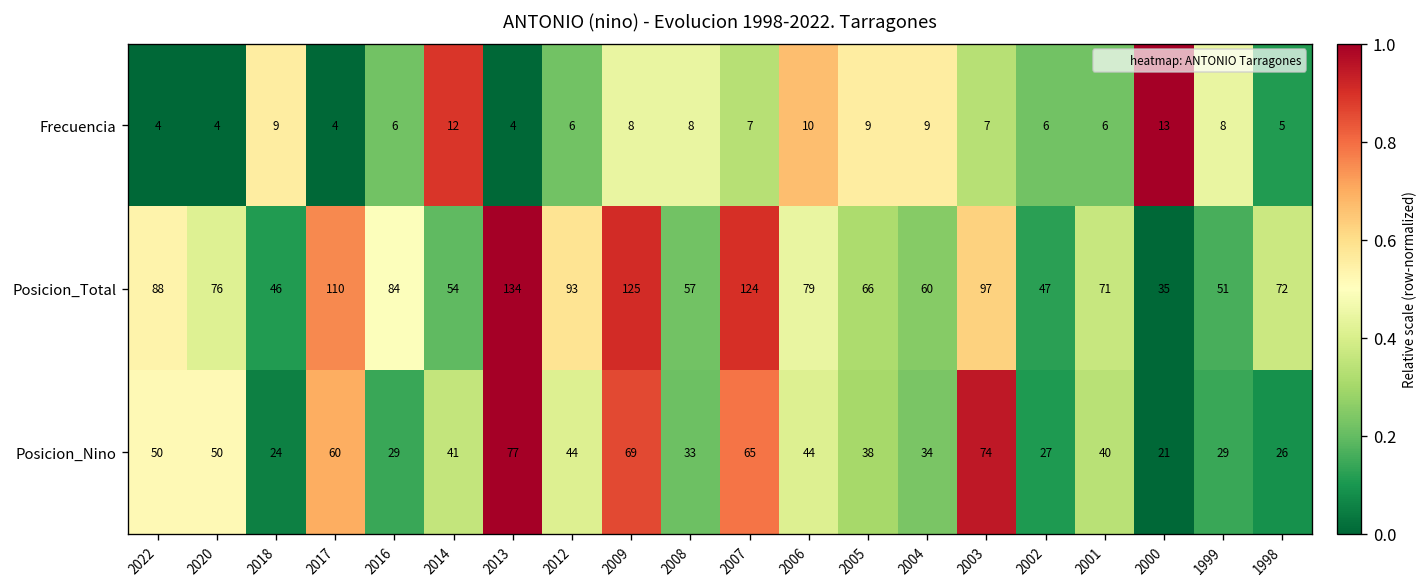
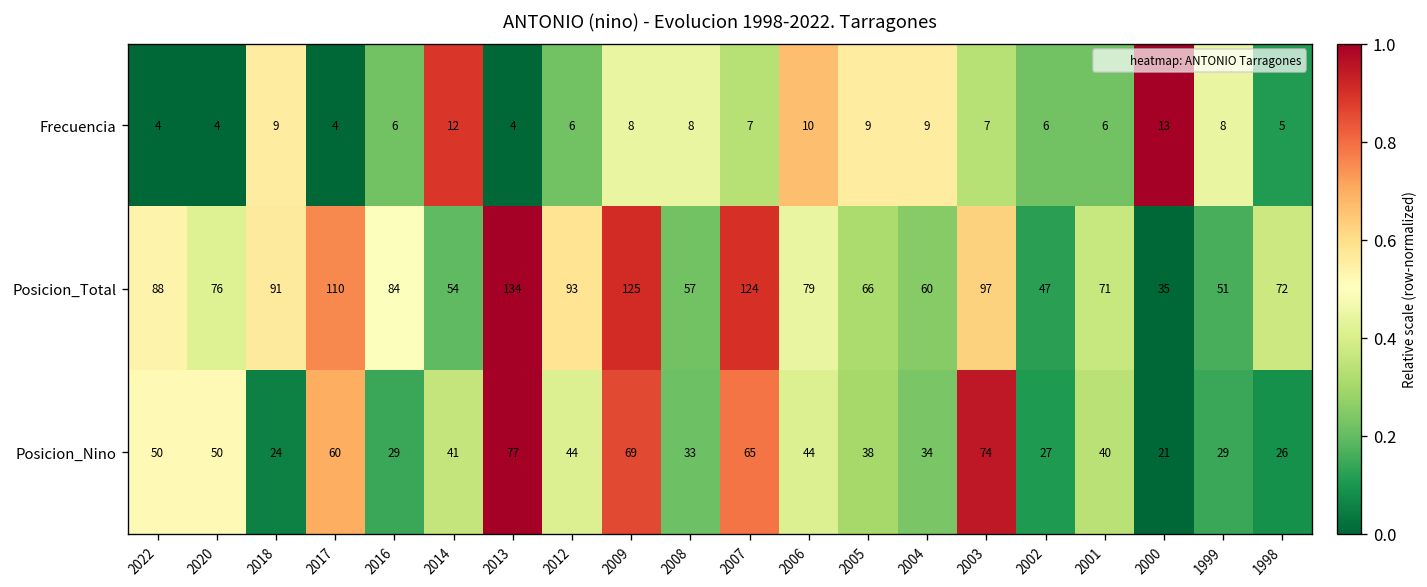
Posicion_Total, 2018: 46 -> 91
